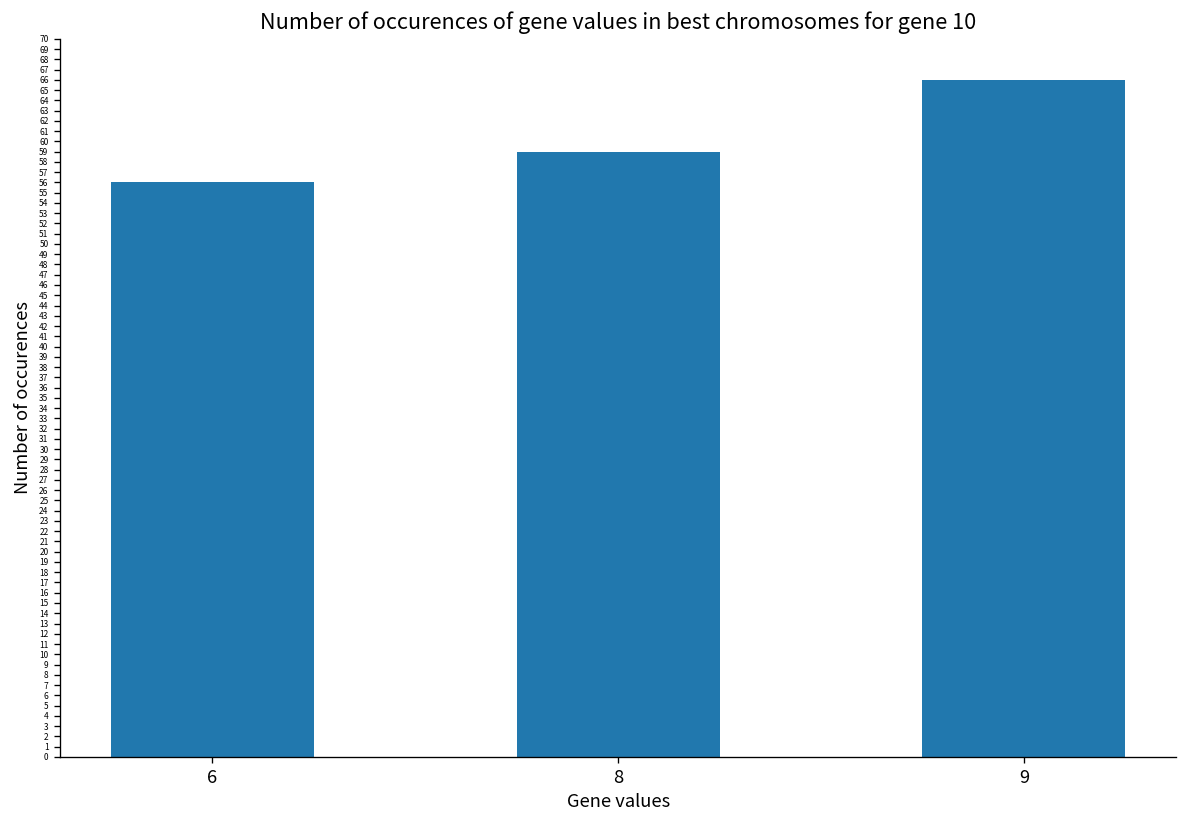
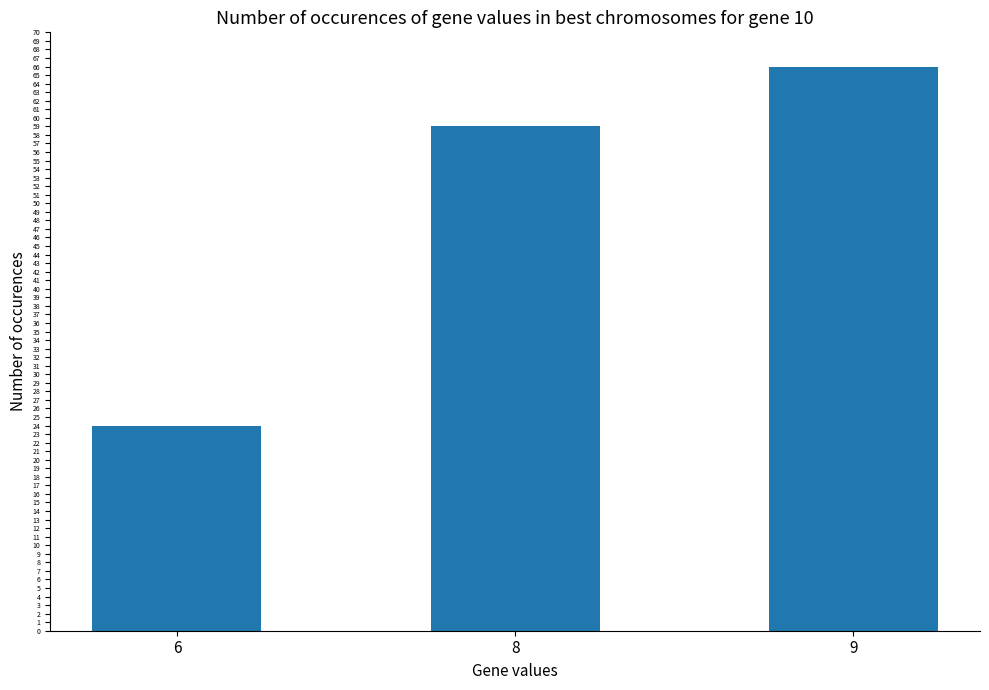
6: 56 -> 24
